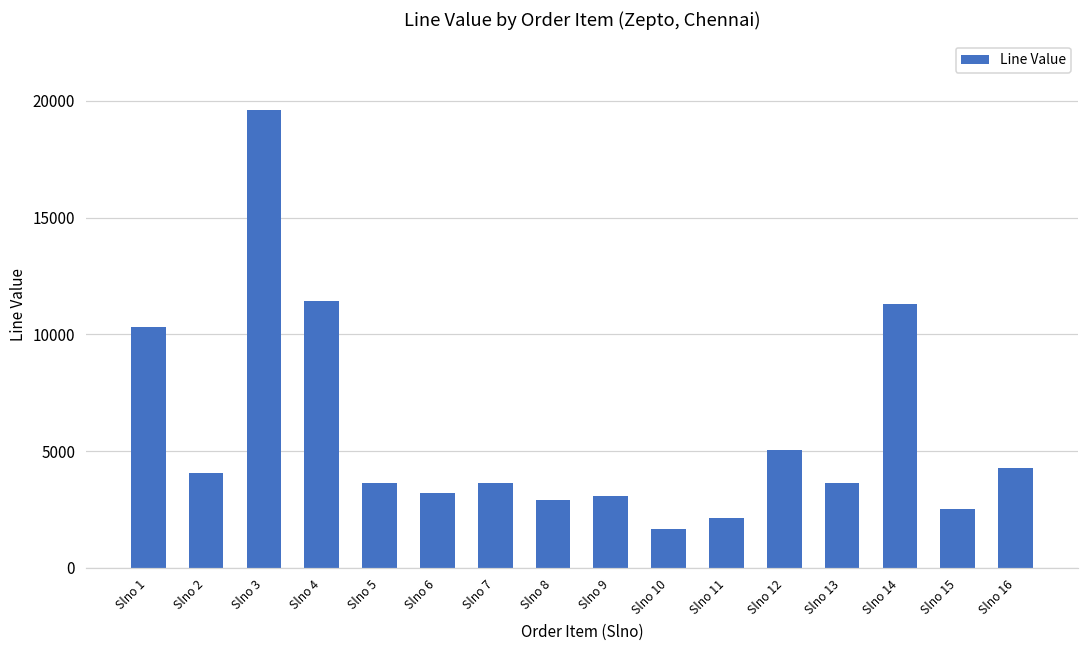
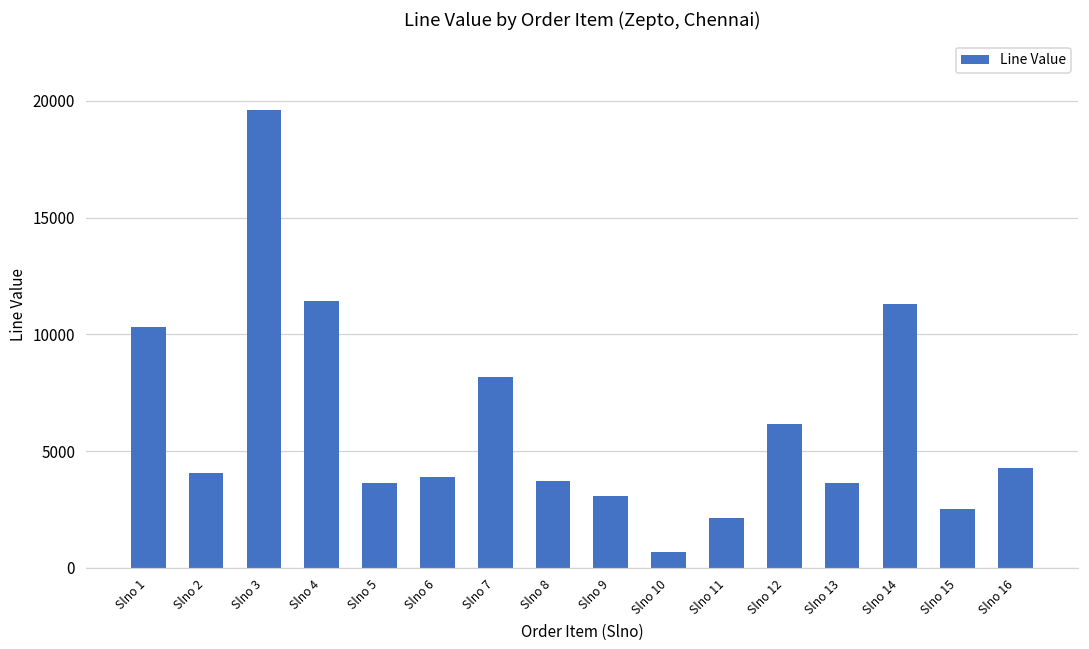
Slno 6: 3200 -> 3900
Slno 7: 3600 -> 8200
Slno 8: 2900 -> 3700
Slno 10: 1600 -> 700
Slno 12: 5000 -> 6200
